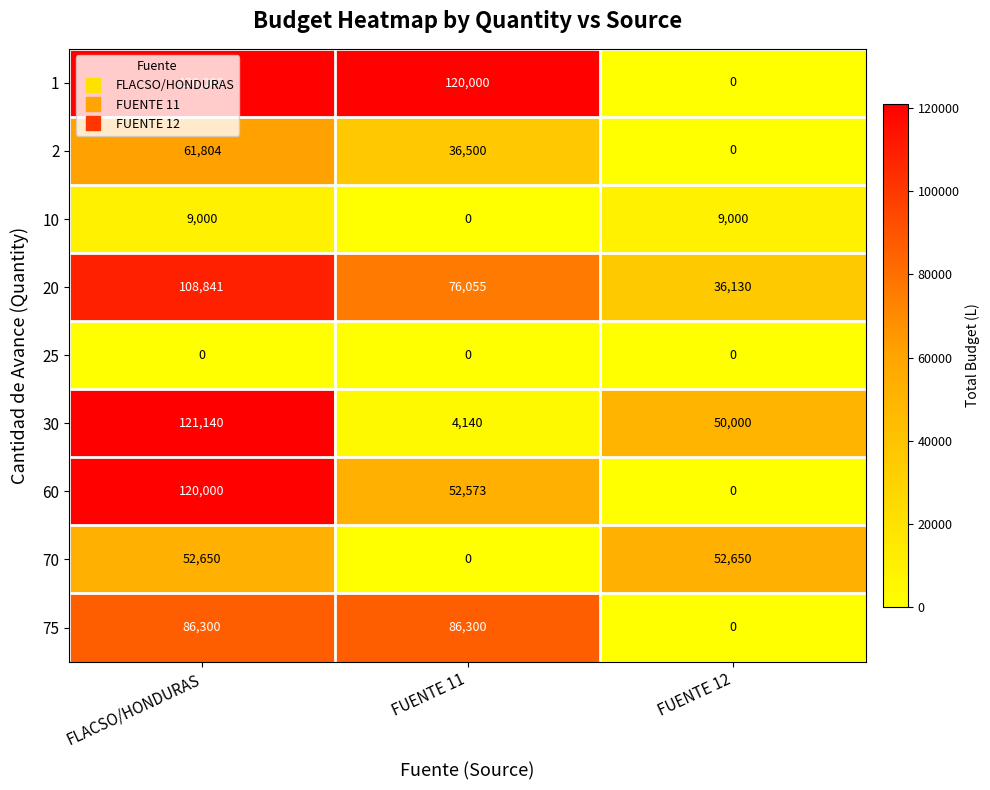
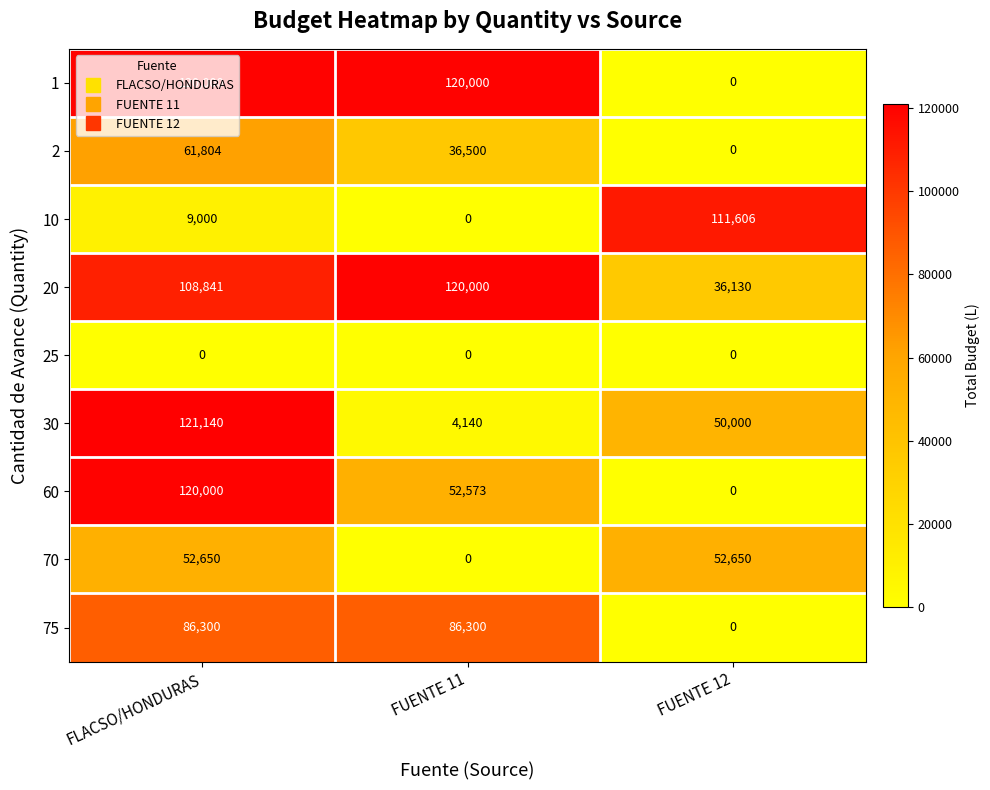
10, FUENTE 12: 9,000 -> 111,606
20, FUENTE 11: 76,055 -> 120,000
